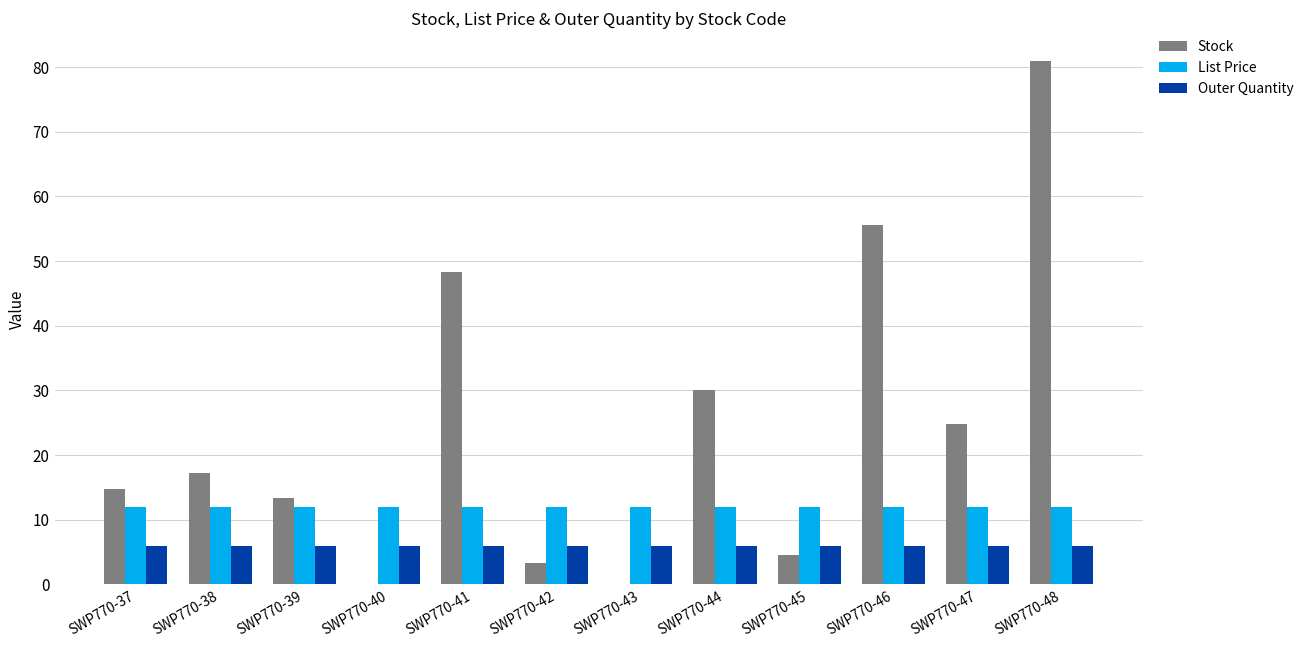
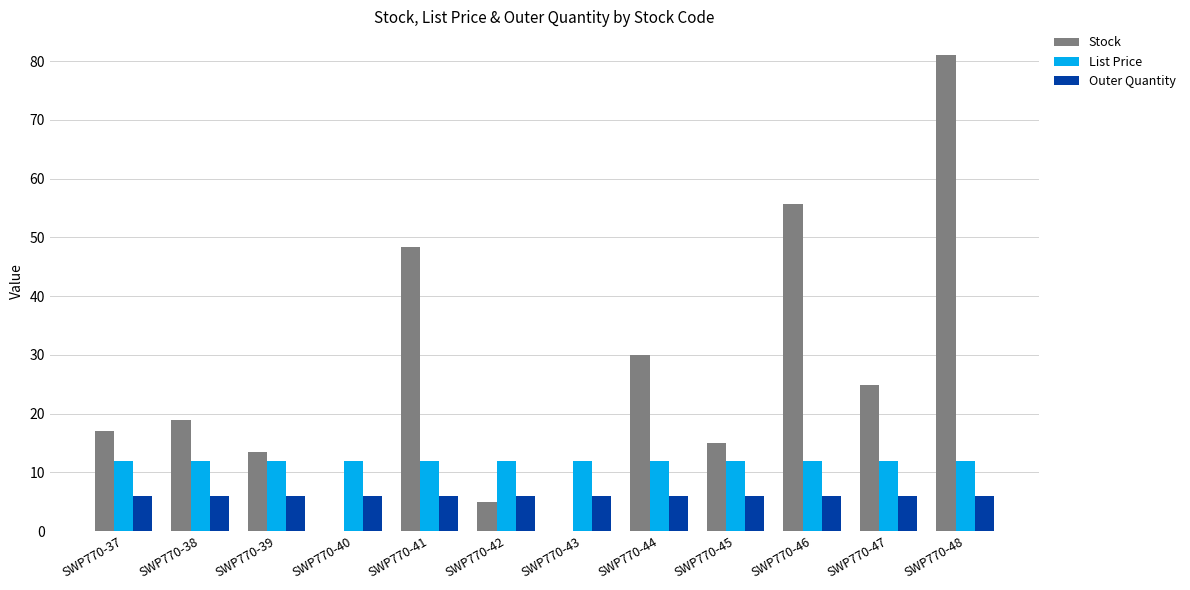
Stock, SWP770-37: 15 -> 17
Stock, SWP770-38: 17 -> 19
Stock, SWP770-42: 3 -> 5
Stock, SWP770-45: 5 -> 15
